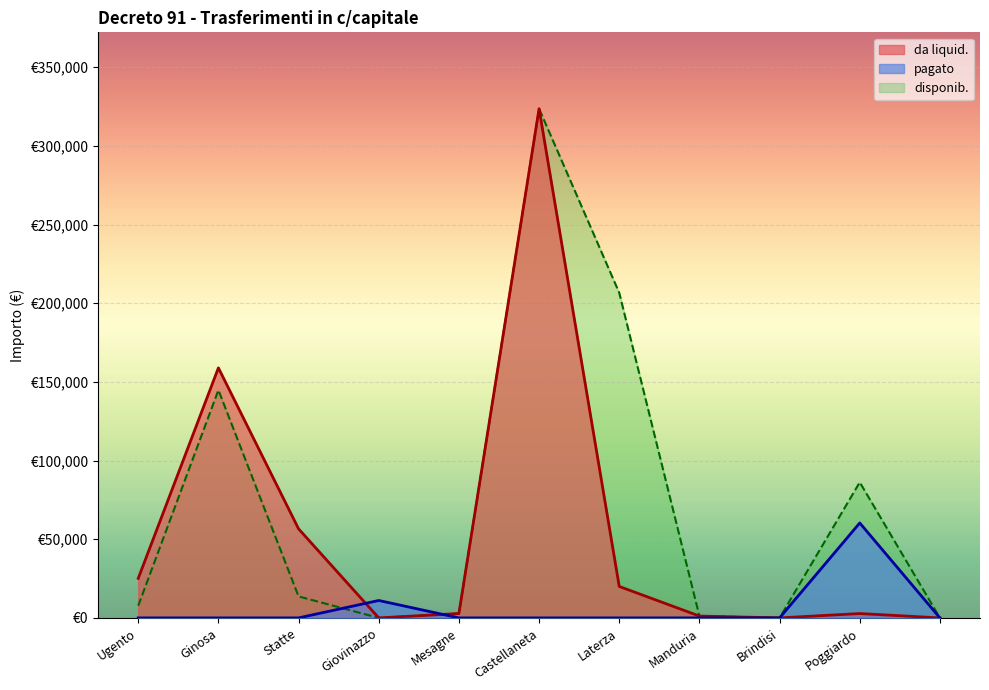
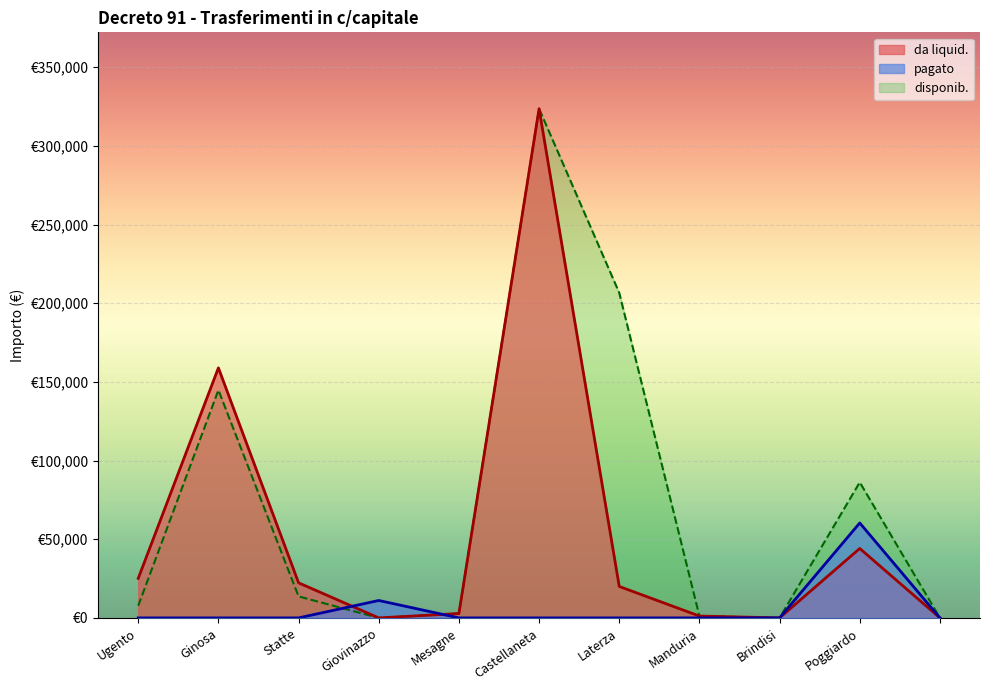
da liquid., Statte: €57,000 -> €22,000
da liquid., Poggiardo: €3,000 -> €44,000
